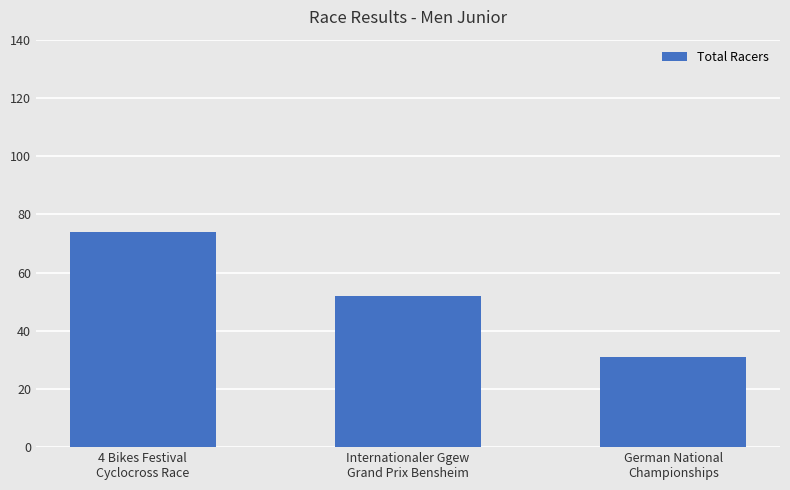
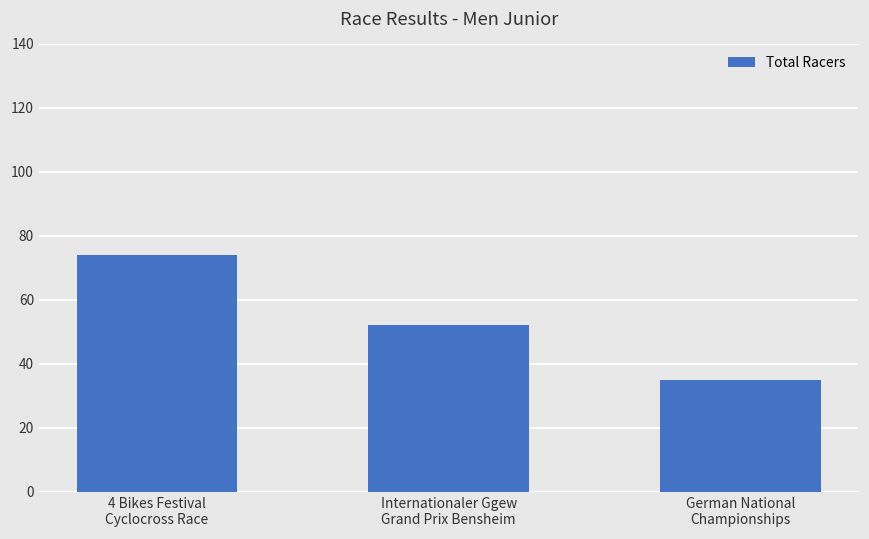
German National Championships: 31 -> 35
